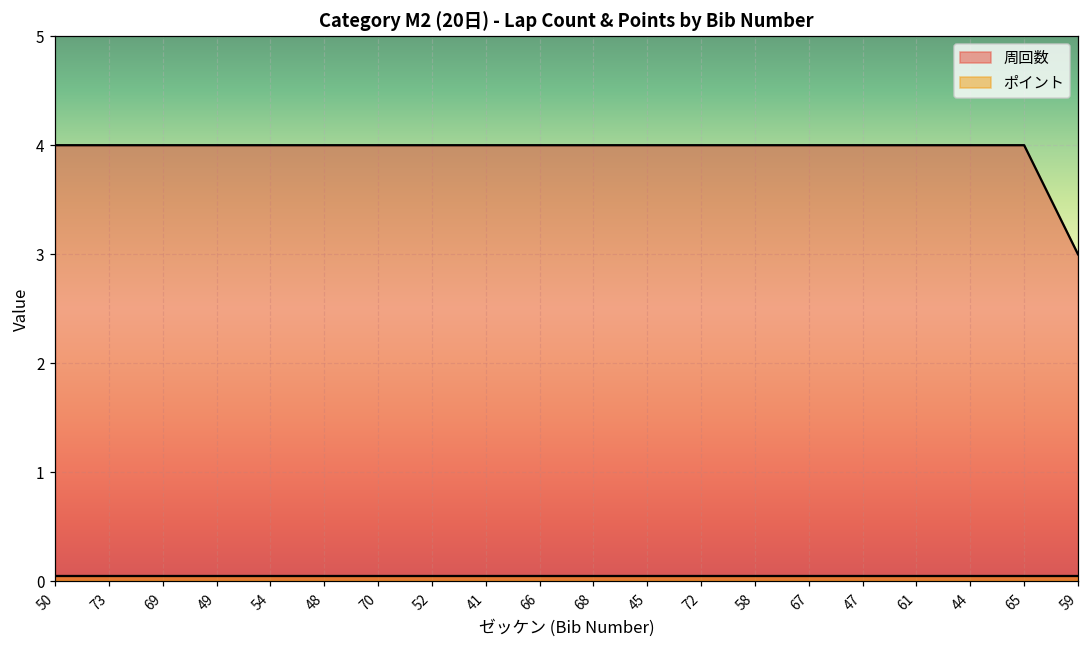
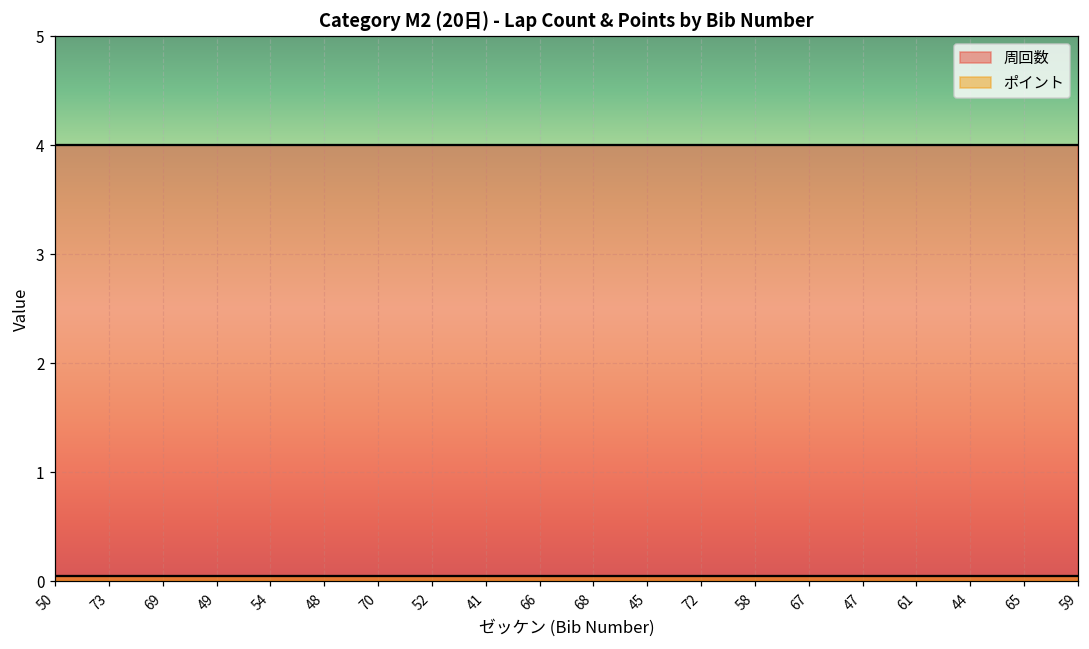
周回数, 59: 3 -> 4
